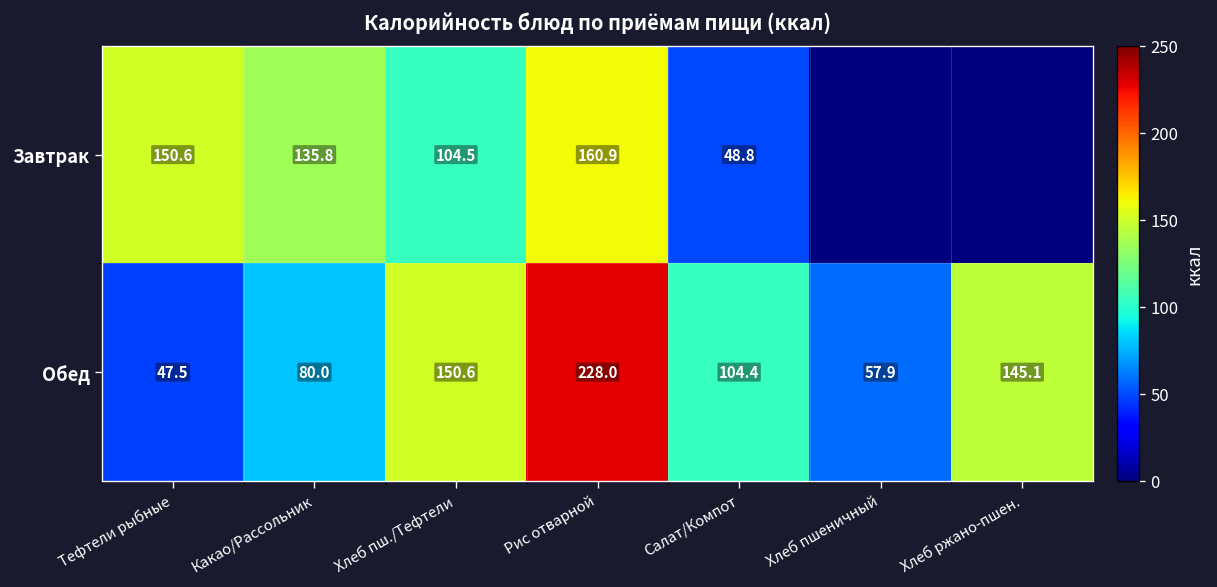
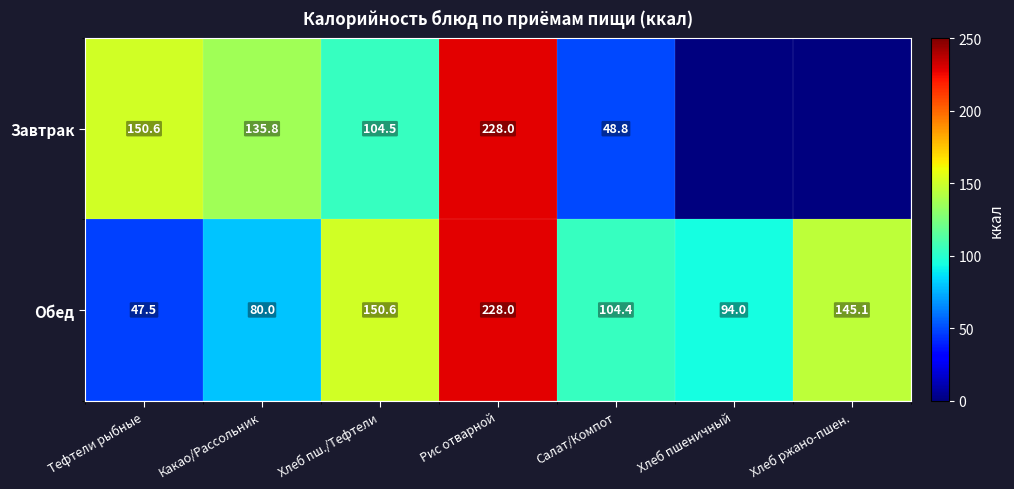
Завтрак, Рис отварной: 160.9 -> 228.0
Обед, Хлеб пшеничный: 57.9 -> 94.0
